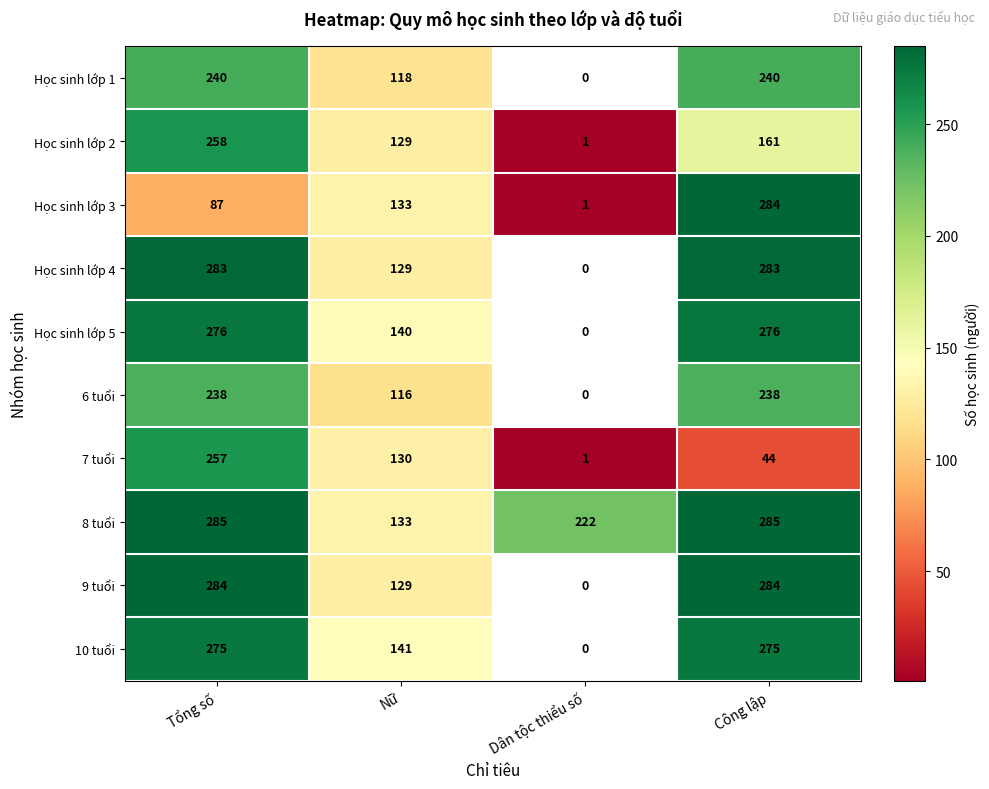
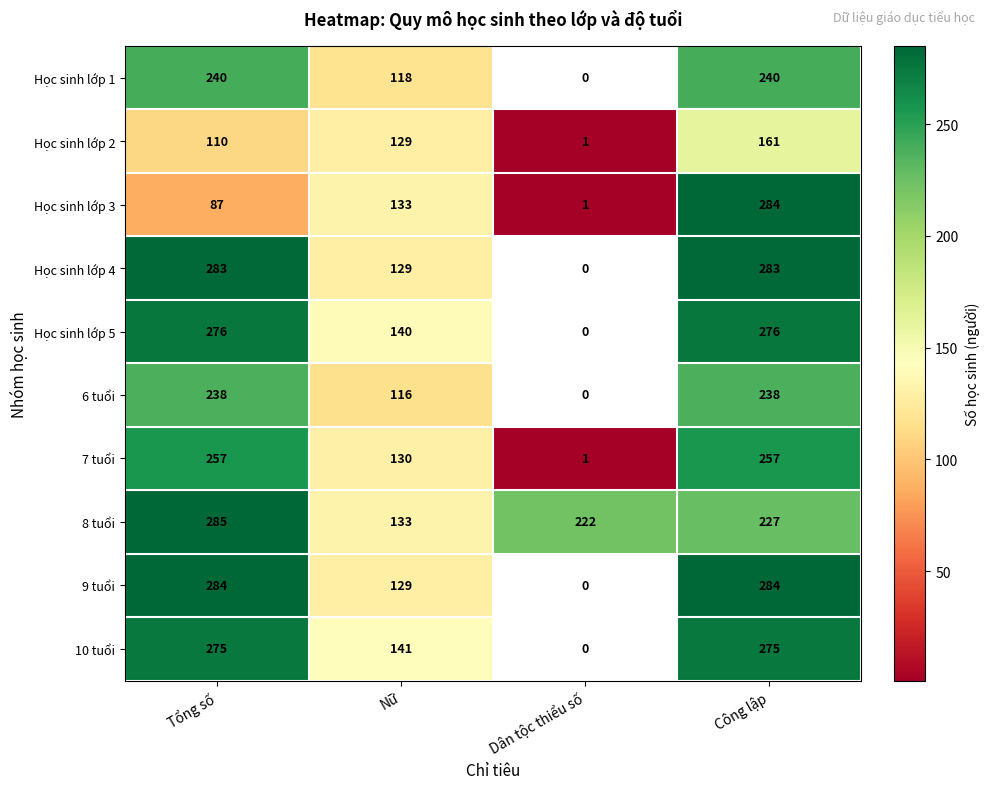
Học sinh lớp 2, Tổng số: 258 -> 110
7 tuổi, Công lập: 44 -> 257
8 tuổi, Công lập: 285 -> 227
